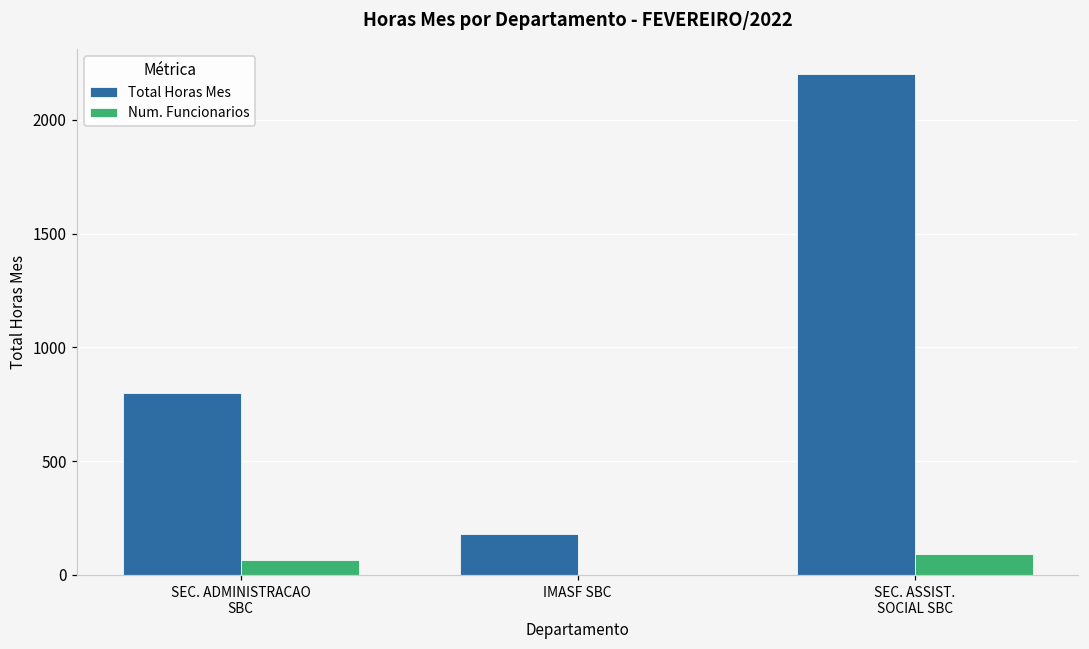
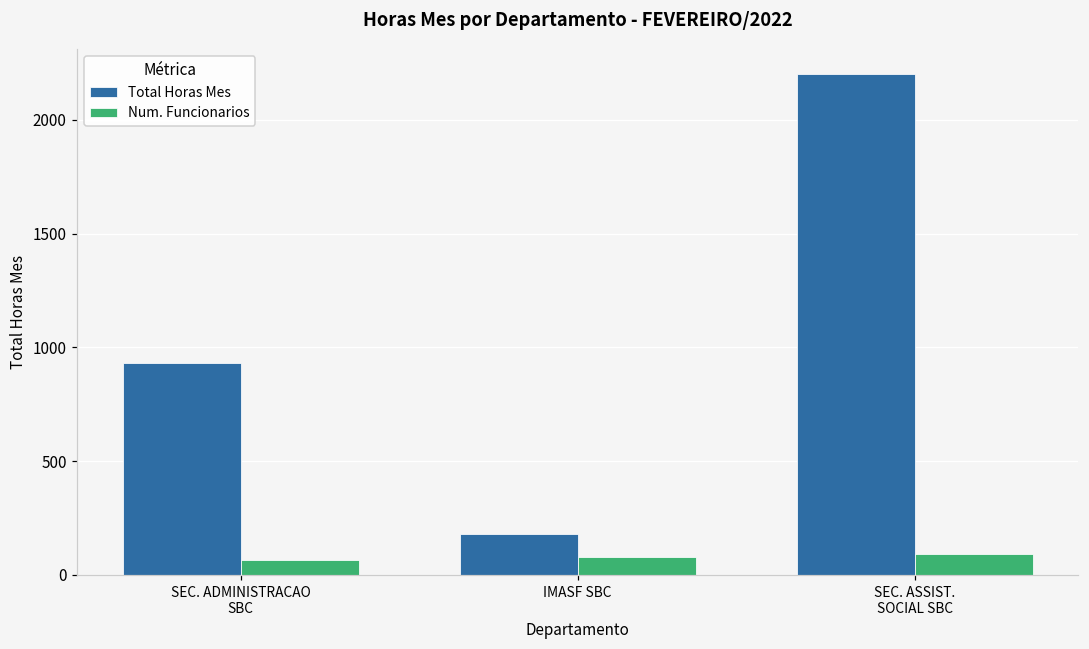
Total Horas Mes, SEC. ADMINISTRACAO SBC: 800 -> 930
Num. Funcionarios, IMASF SBC: 0 -> 80
